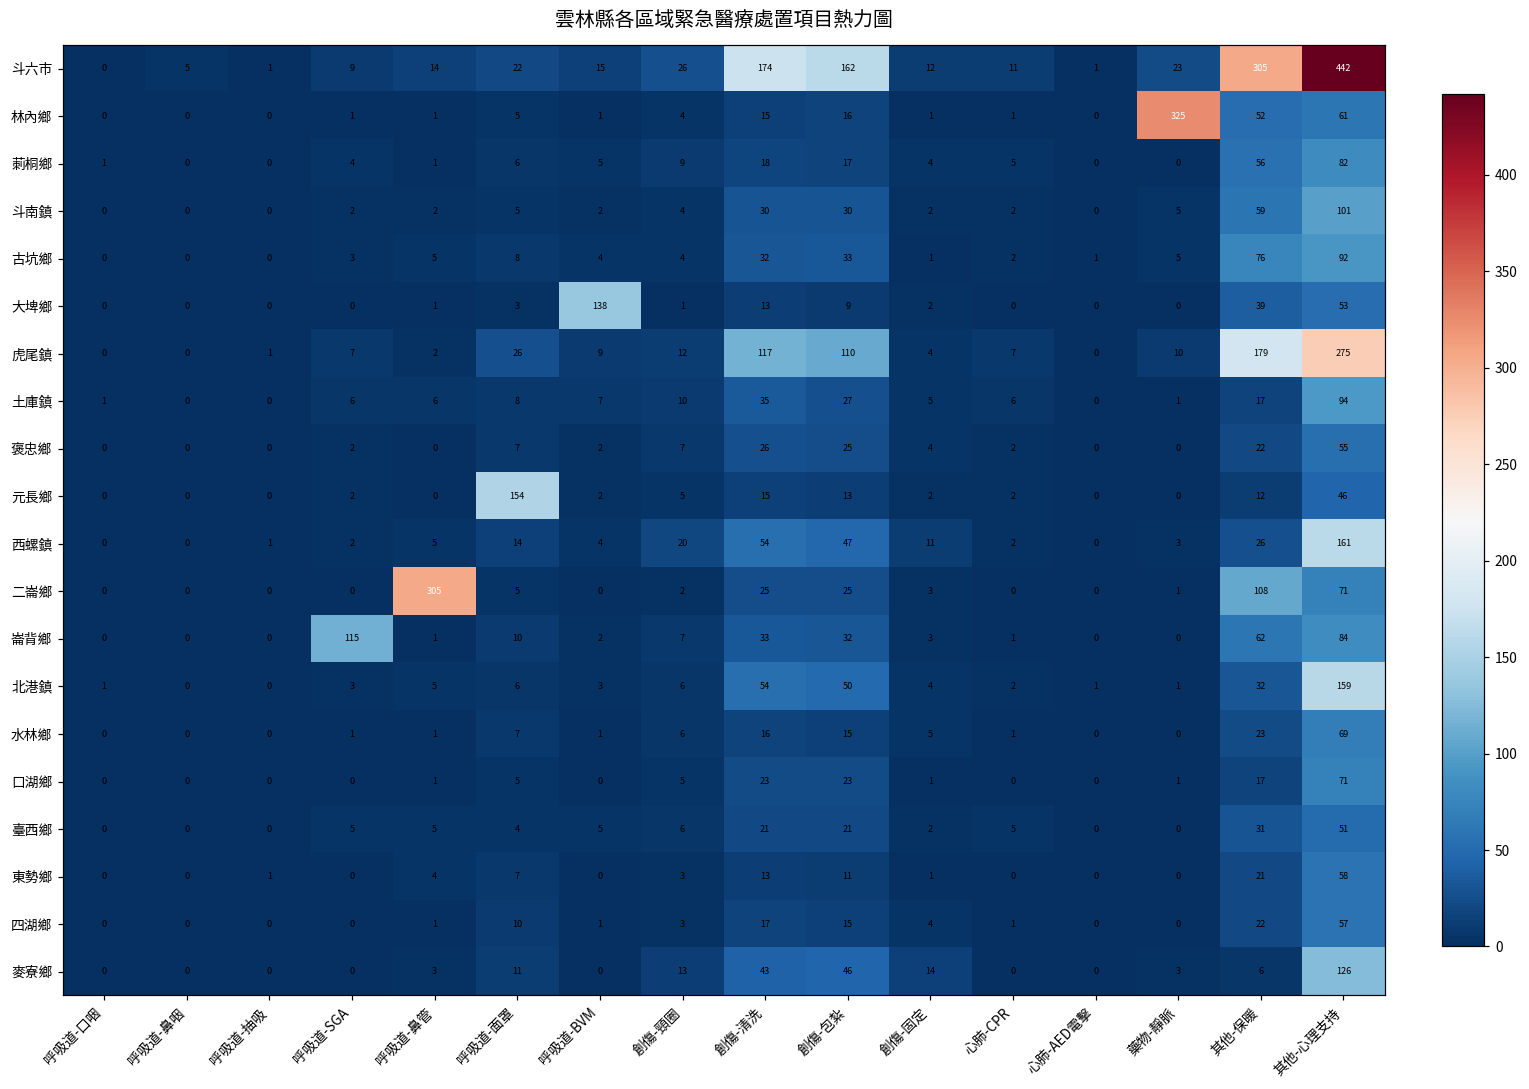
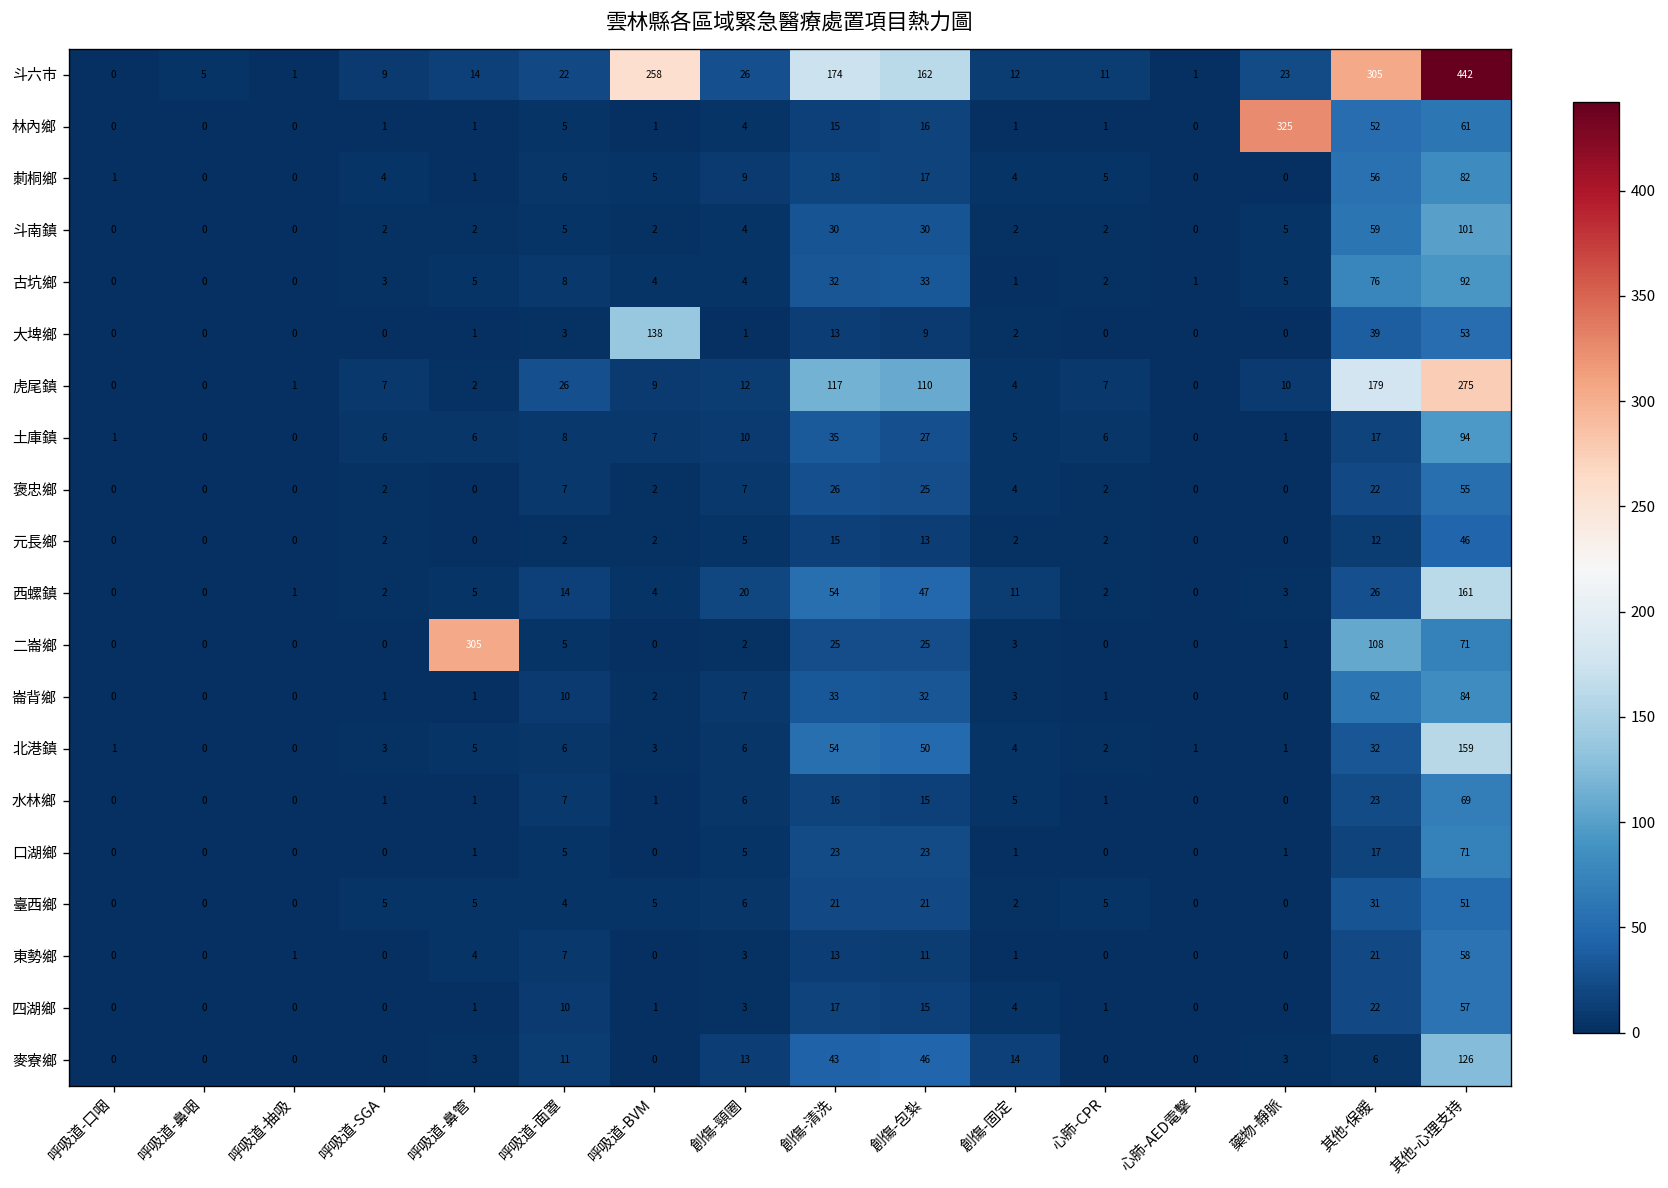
斗六市, 呼吸道-BVM: 15 -> 258
元長鄉, 呼吸道-面罩: 154 -> 2
崙背鄉, 呼吸道-SGA: 115 -> 1
